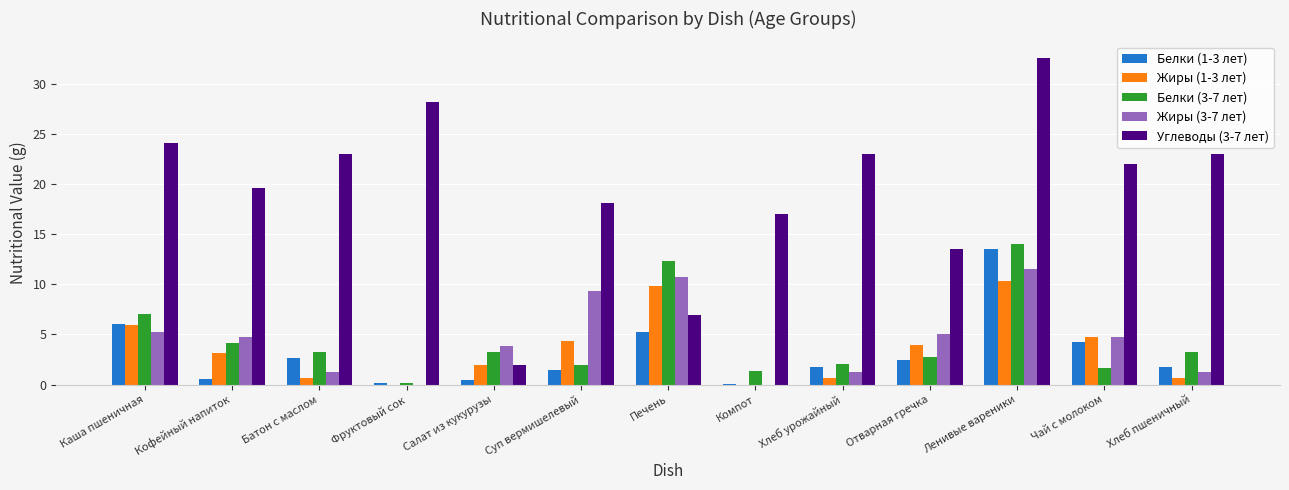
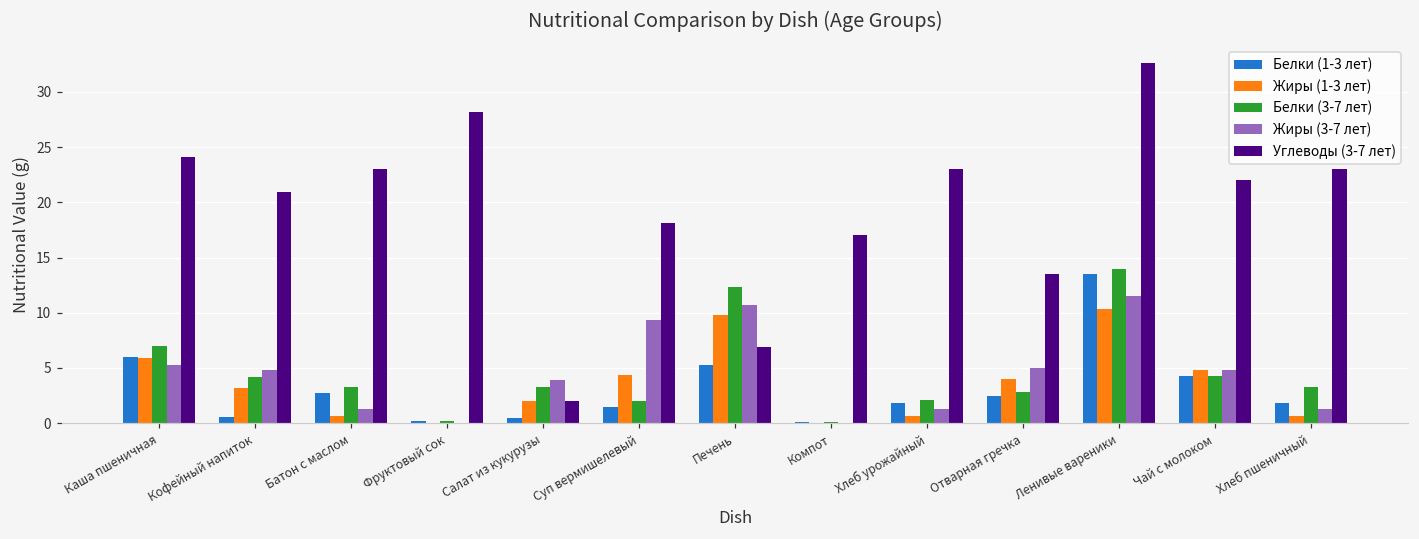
Углеводы (3-7 лет), Кофейный напиток: 19.6 -> 20.9
Белки (3-7 лет), Компот: 1.4 -> 0.1
Белки (3-7 лет), Чай с молоком: 1.6 -> 4.3
